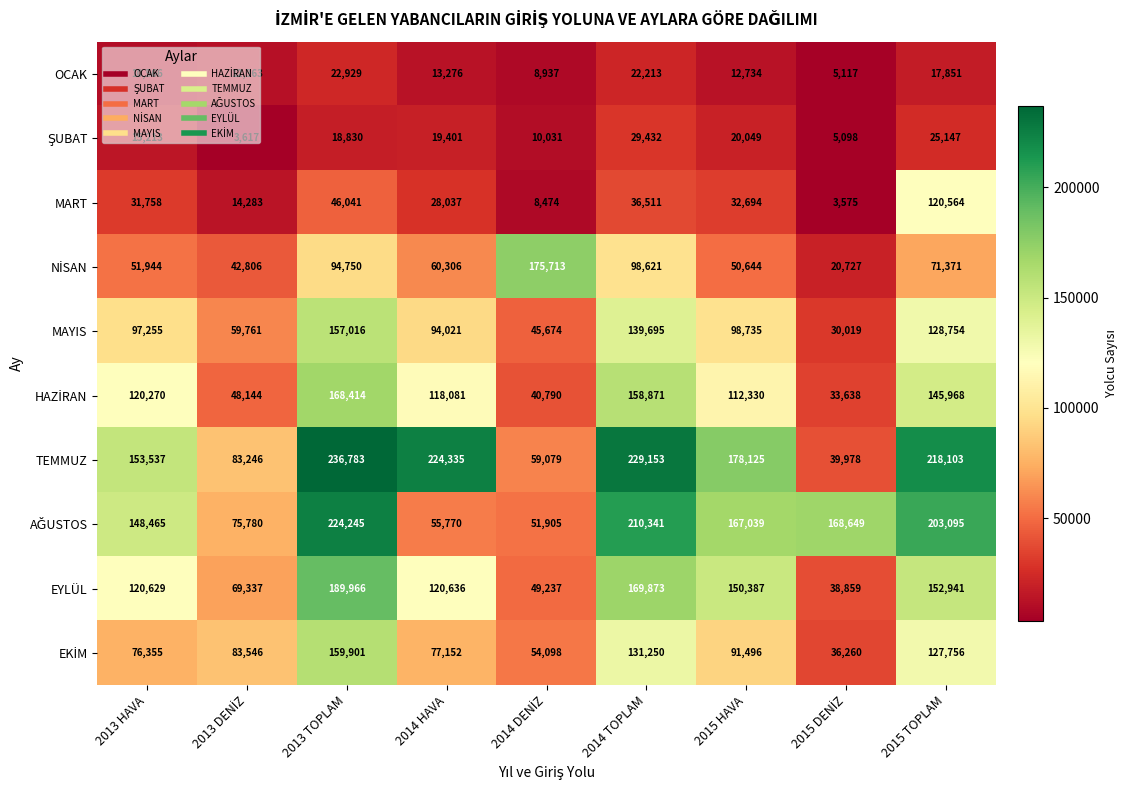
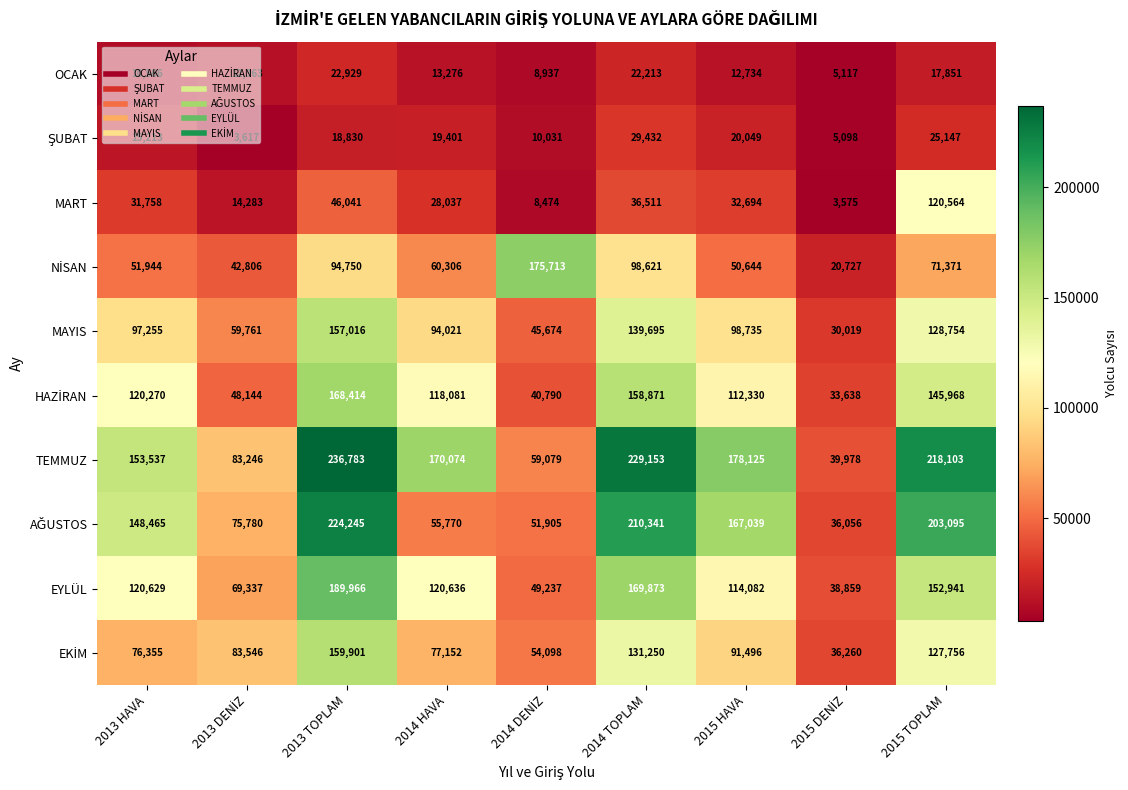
TEMMUZ, 2014 HAVA: 224,335 -> 170,074
AĞUSTOS, 2015 DENİZ: 168,649 -> 36,056
EYLÜL, 2015 HAVA: 150,387 -> 114,082
